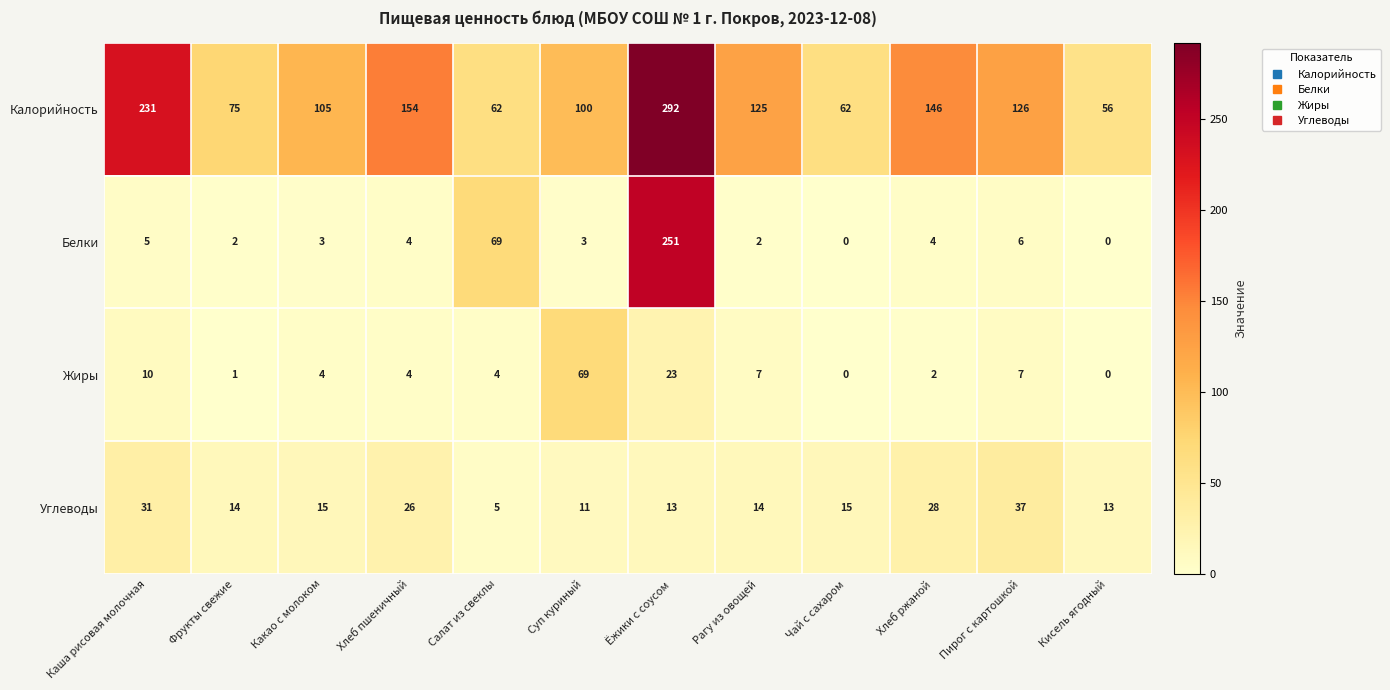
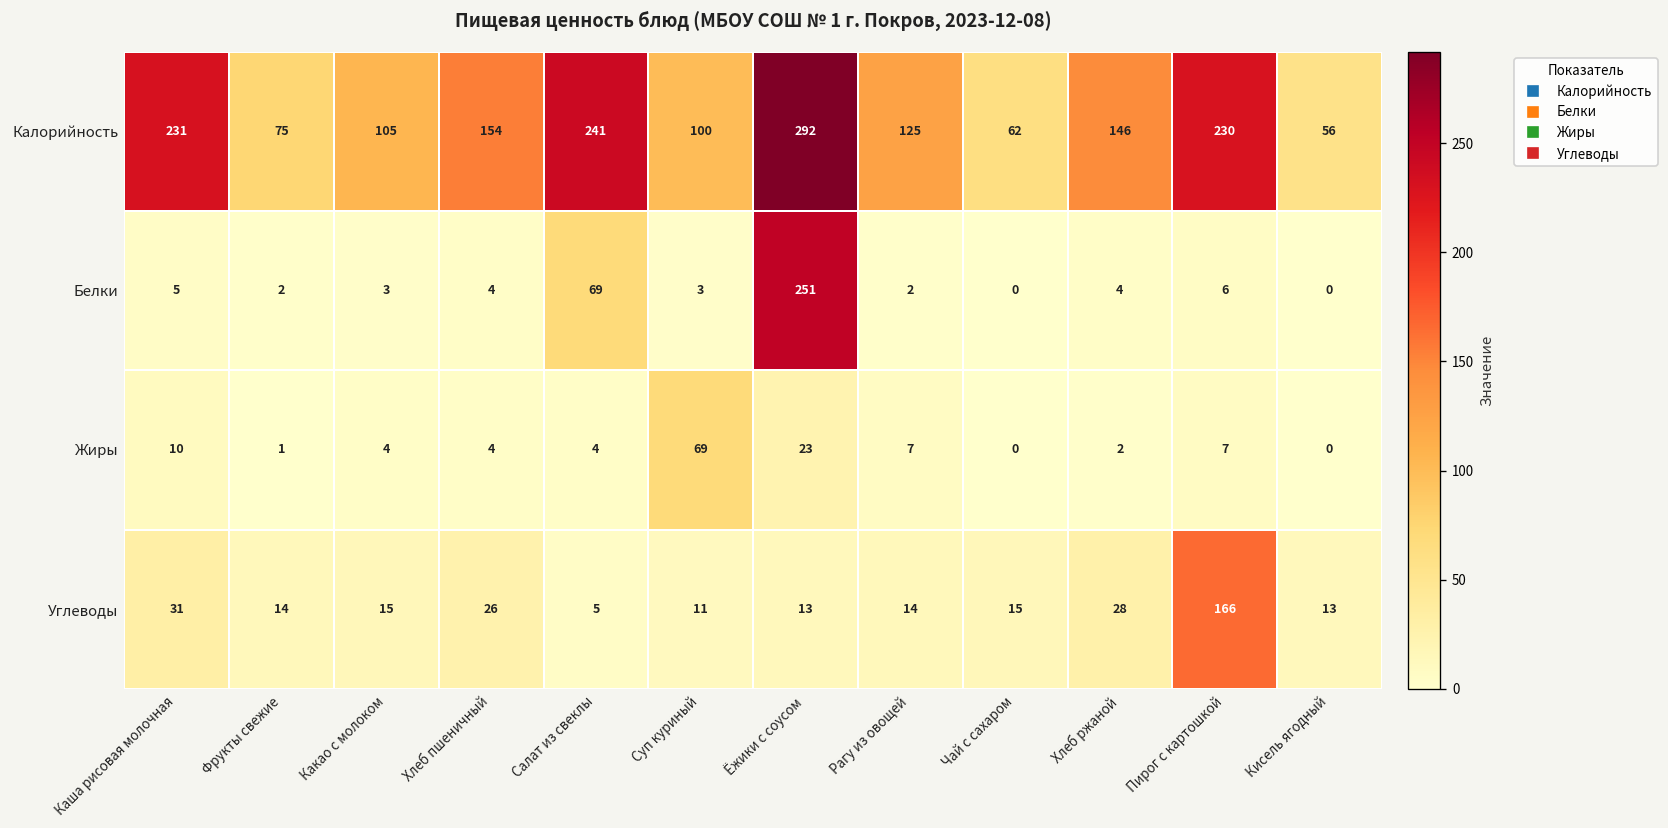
Калорийность, Салат из свеклы: 62 -> 241
Калорийность, Пирог с картошкой: 126 -> 230
Углеводы, Пирог с картошкой: 37 -> 166
